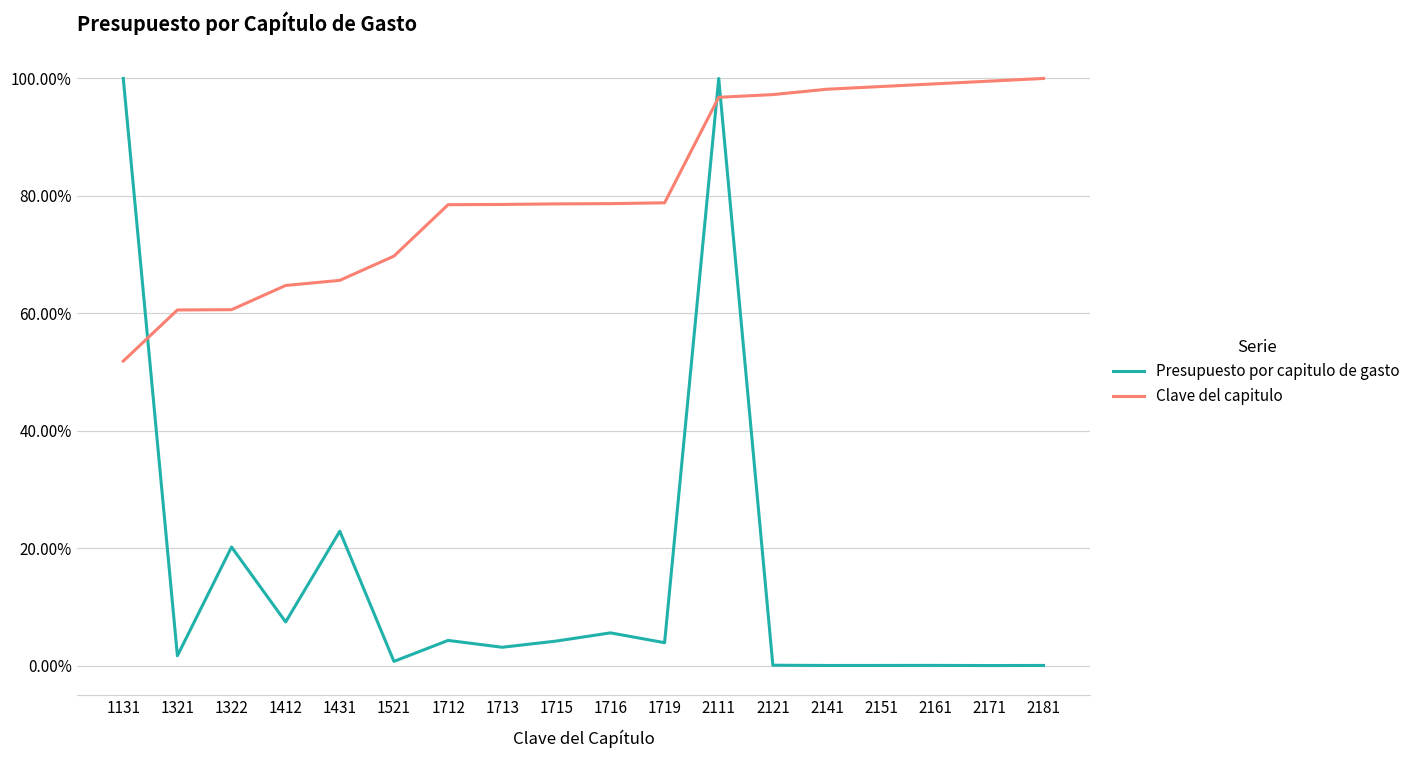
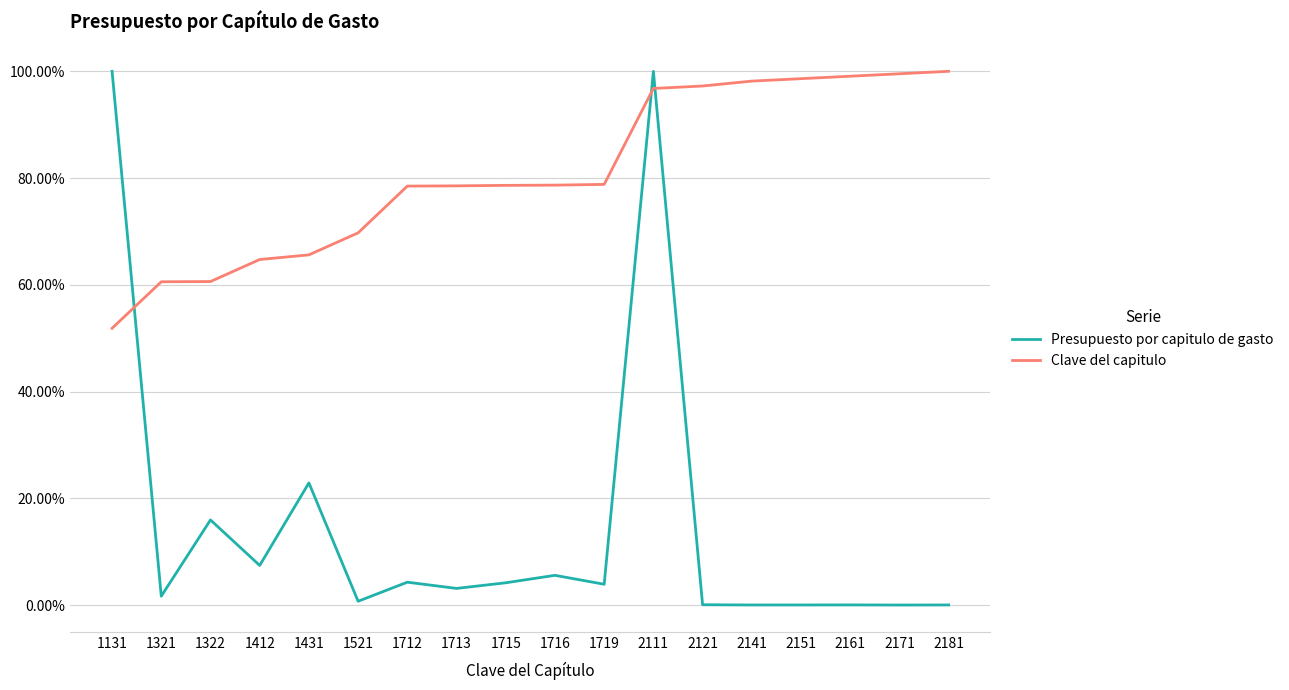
Presupuesto por capitulo de gasto, 1322: 20% -> 16%
